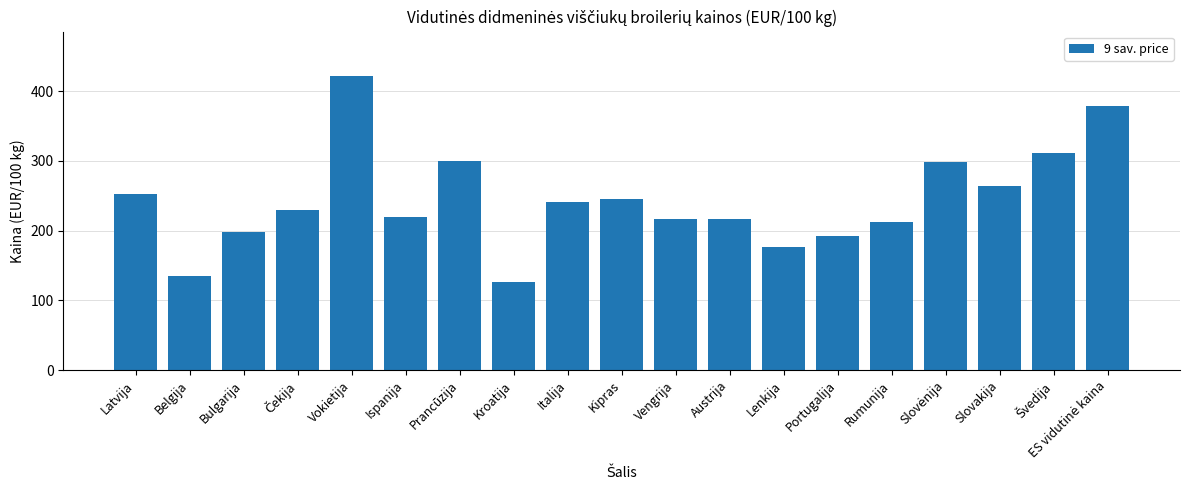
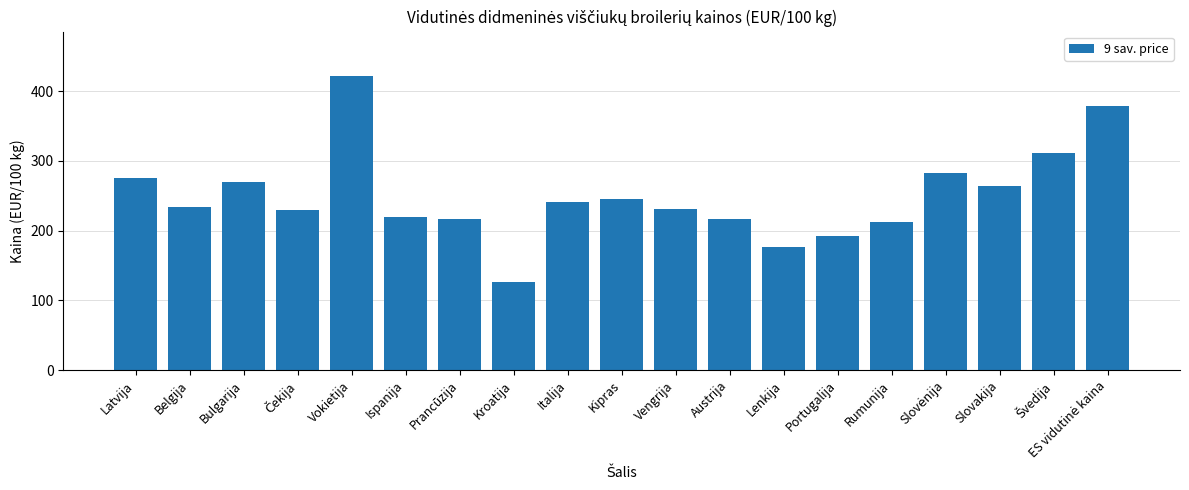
Latvija: 250 -> 280
Belgija: 130 -> 230
Bulgarija: 200 -> 270
Prancūzija: 300 -> 220
Vengrija: 220 -> 230
Slovėnija: 300 -> 280
